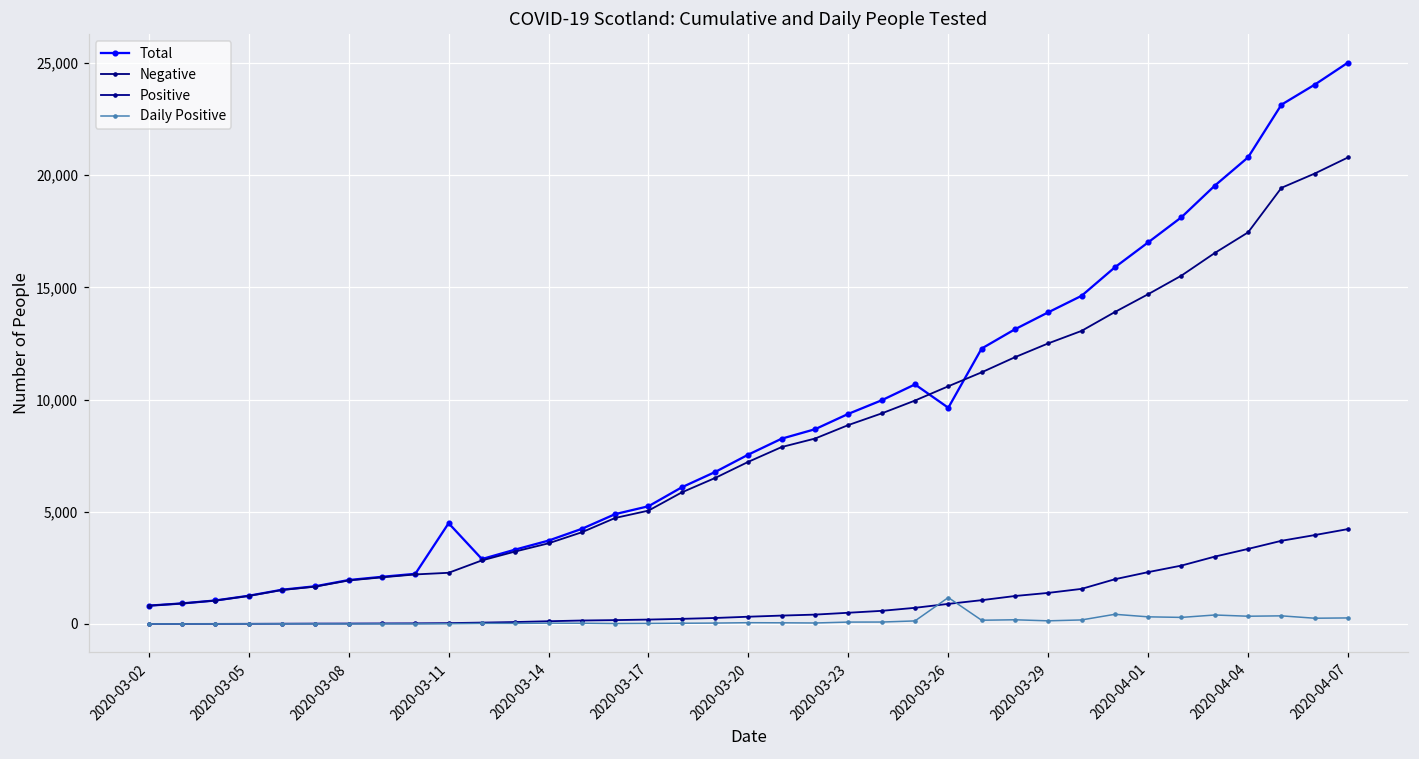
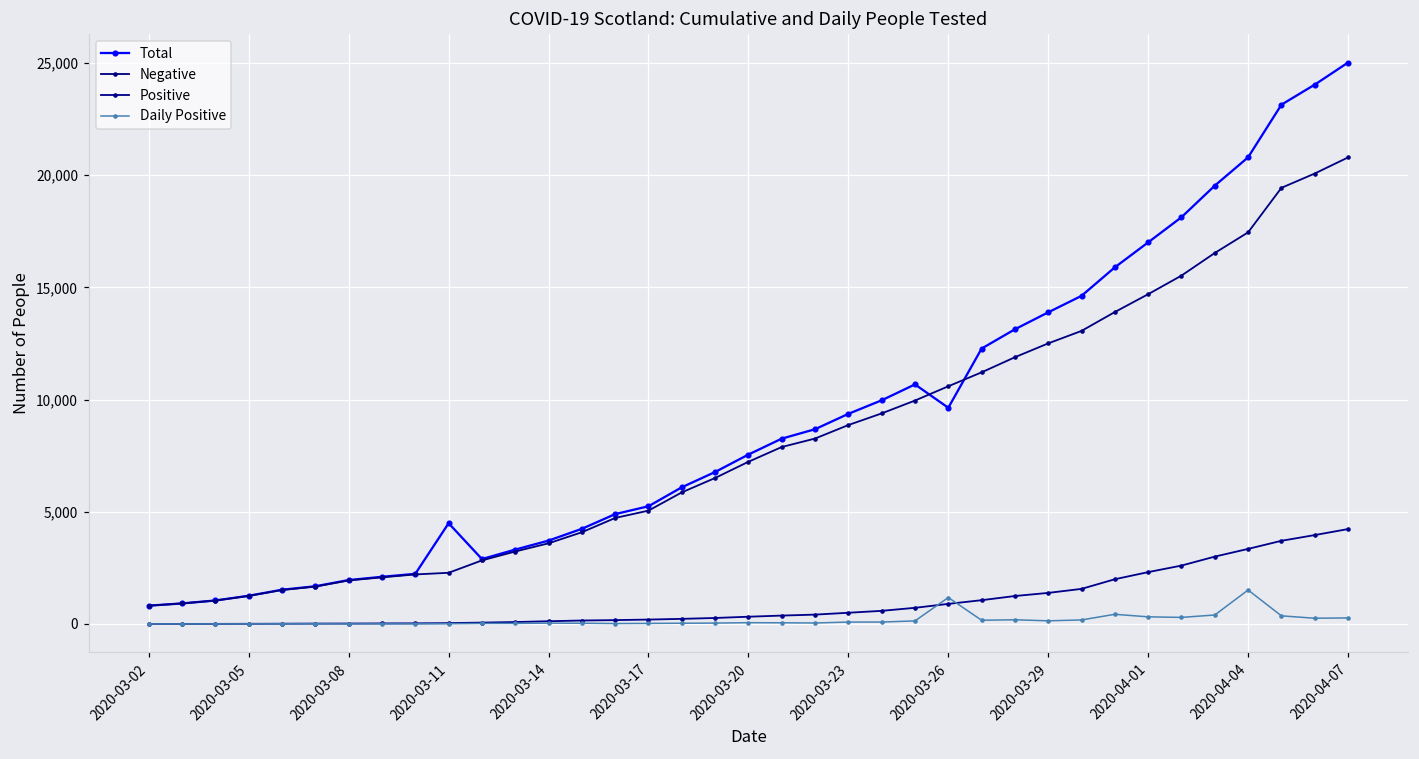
Daily Positive, 2020-04-04: 300 -> 1,500
